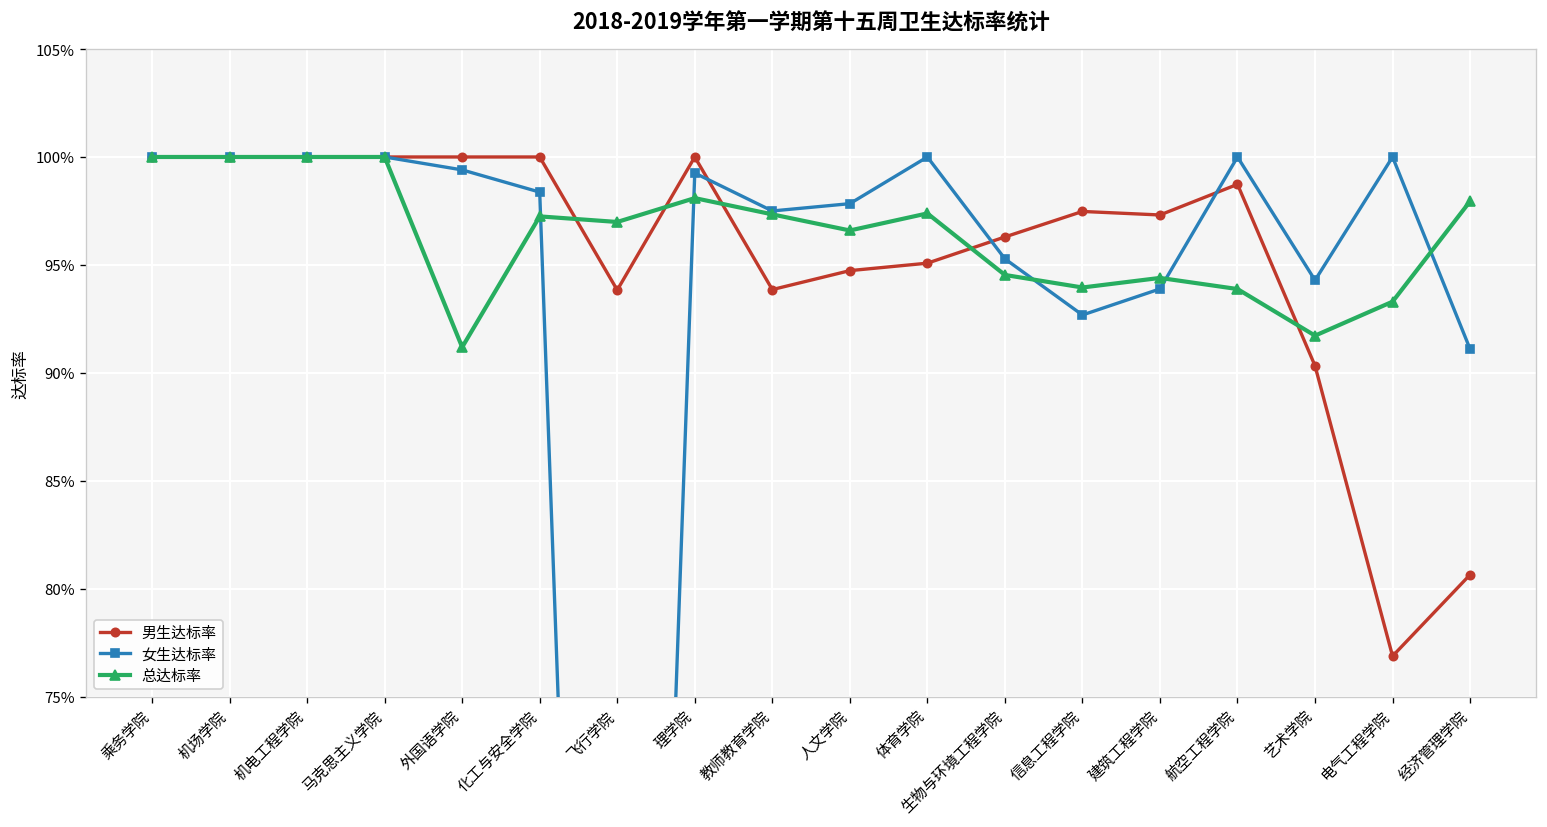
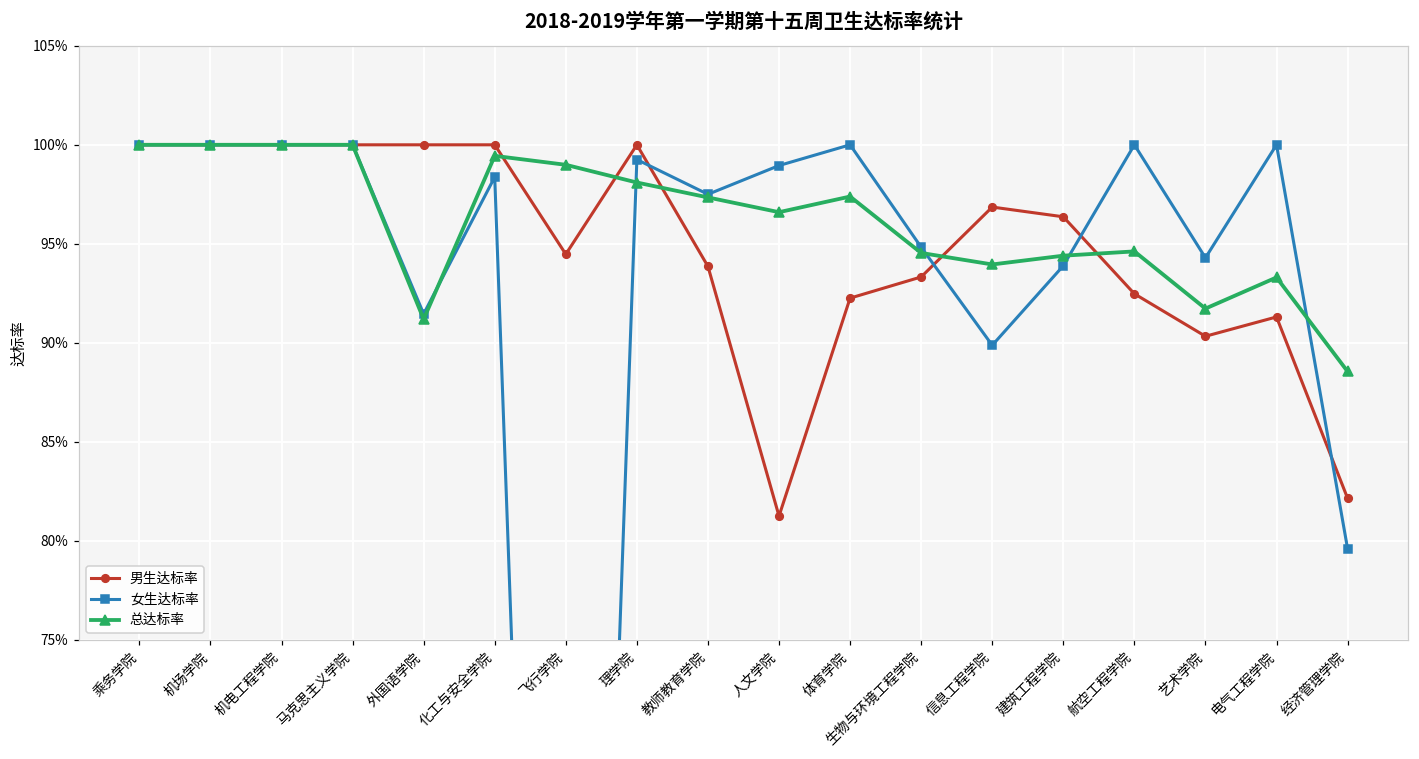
女生达标率, 外国语学院: 99.4% -> 91.5%
总达标率, 化工与安全学院: 97.2% -> 99.4%
男生达标率, 飞行学院: 93.8% -> 94.5%
总达标率, 飞行学院: 97.0% -> 99.0%
男生达标率, 人文学院: 94.7% -> 81.2%
女生达标率, 人文学院: 97.8% -> 99.0%
男生达标率, 体育学院: 95.1% -> 92.3%
男生达标率, 生物与环境工程学院: 96.3% -> 93.3%
女生达标率, 生物与环境工程学院: 95.3% -> 94.8%
男生达标率, 信息工程学院: 97.5% -> 96.9%
女生达标率, 信息工程学院: 92.7% -> 89.9%
男生达标率, 建筑工程学院: 97.3% -> 96.4%
男生达标率, 航空工程学院: 98.7% -> 92.5%
总达标率, 航空工程学院: 93.9% -> 94.6%
男生达标率, 电气工程学院: 76.9% -> 91.3%
男生达标率, 经济管理学院: 80.7% -> 82.1%
女生达标率, 经济管理学院: 91.1% -> 79.6%
总达标率, 经济管理学院: 97.9% -> 88.5%
